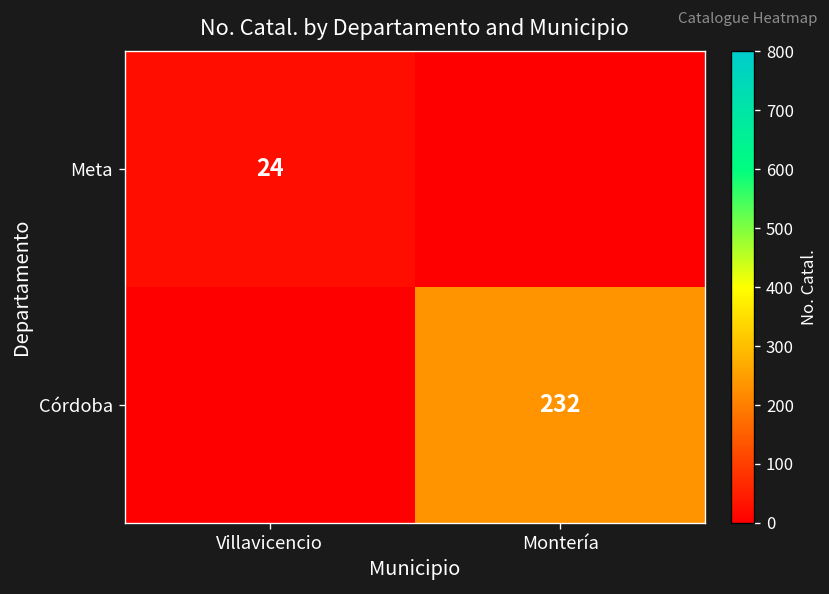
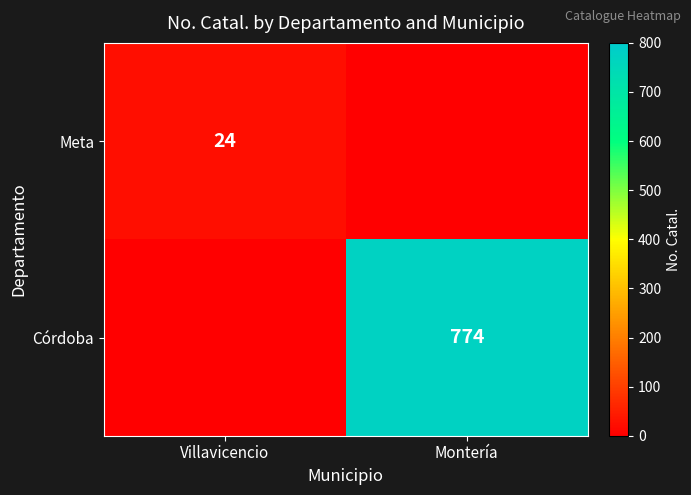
Córdoba, Montería: 232 -> 774
